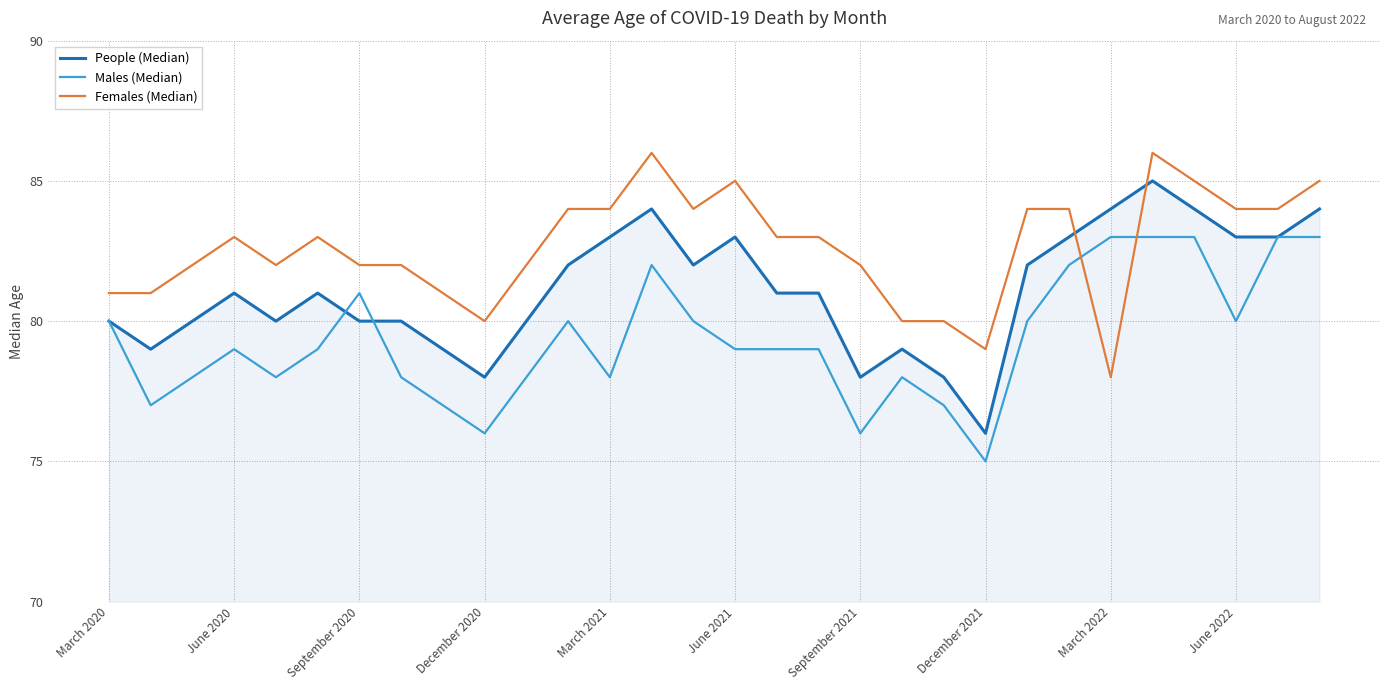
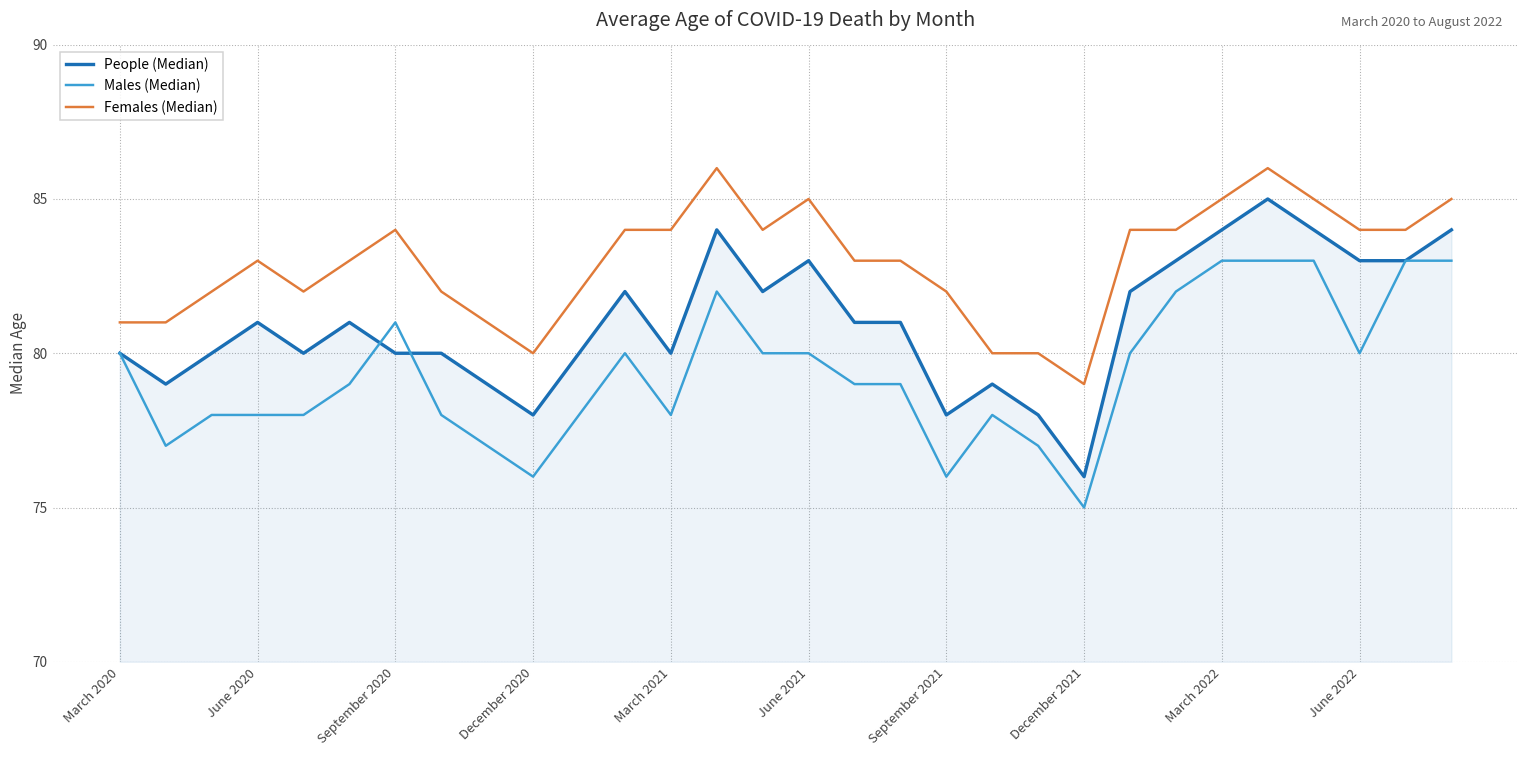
Males (Median), June 2020: 79 -> 78
Females (Median), September 2020: 82 -> 84
People (Median), March 2021: 83 -> 80
Males (Median), June 2021: 79 -> 80
Females (Median), March 2022: 78 -> 85
